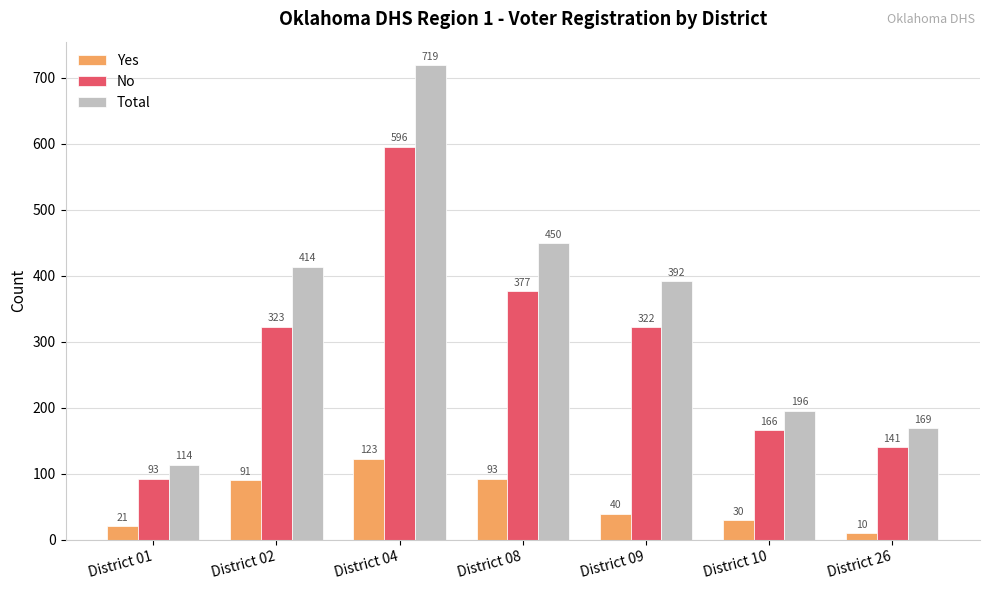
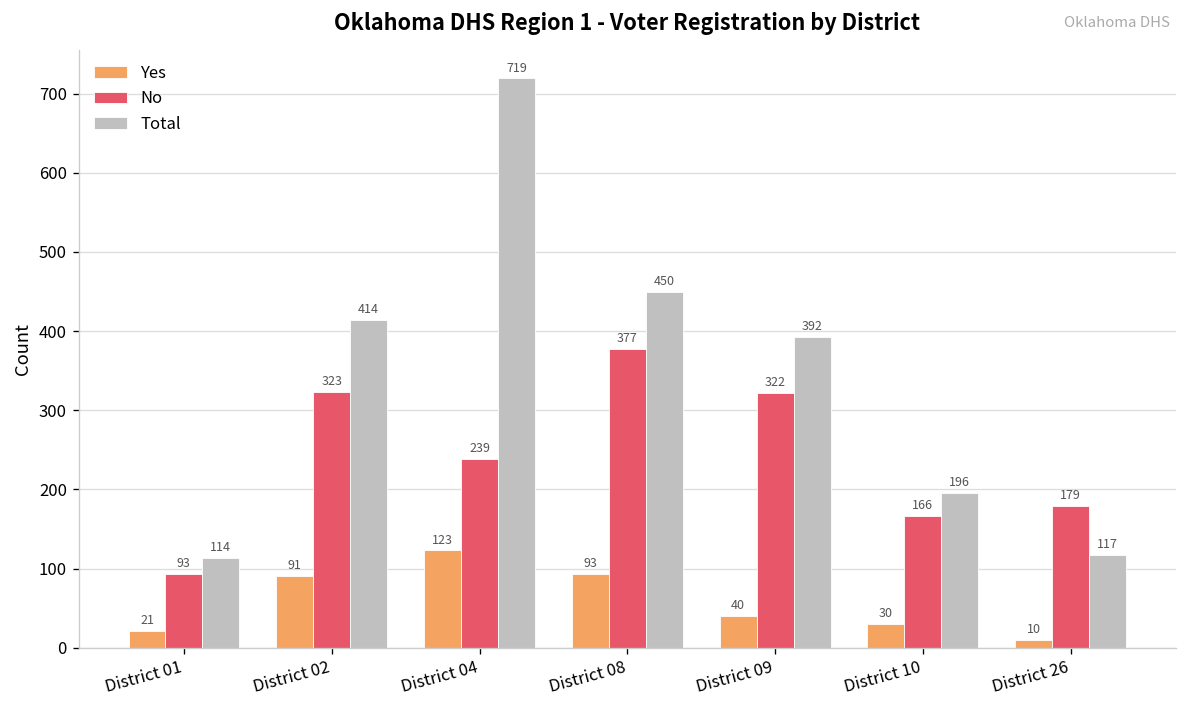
No, District 04: 596 -> 239
No, District 26: 141 -> 179
Total, District 26: 169 -> 117
